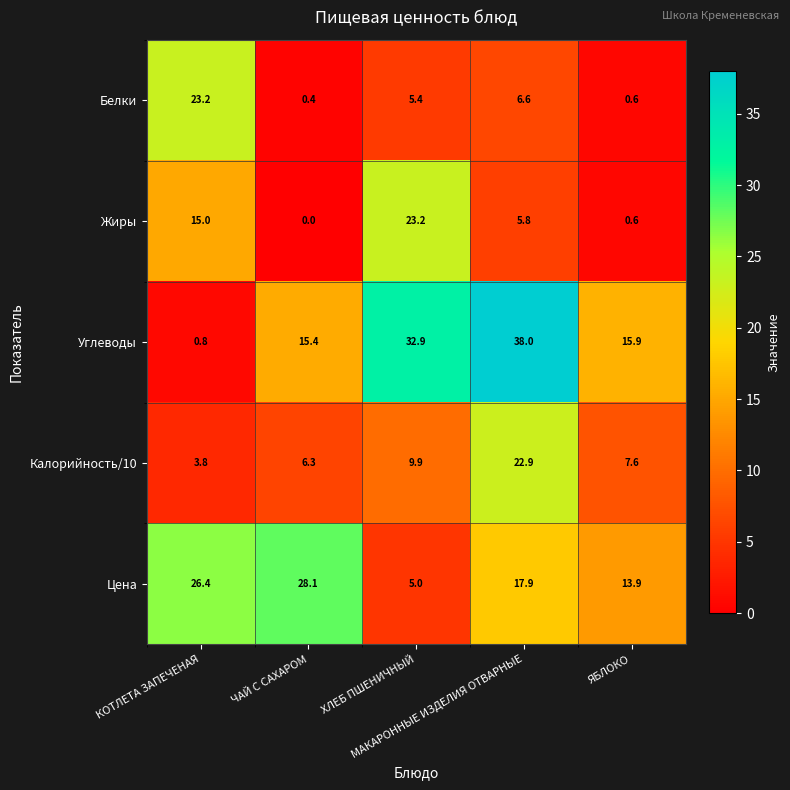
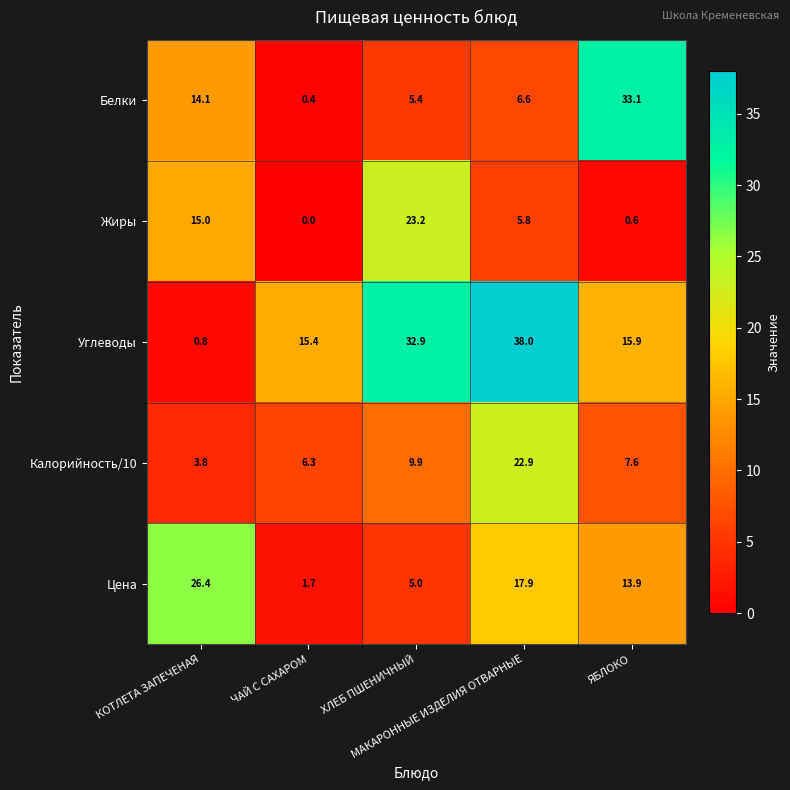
Белки, КОТЛЕТА ЗАПЕЧЕНАЯ: 23.2 -> 14.1
Белки, ЯБЛОКО: 0.6 -> 33.1
Цена, ЧАЙ С САХАРОМ: 28.1 -> 1.7
